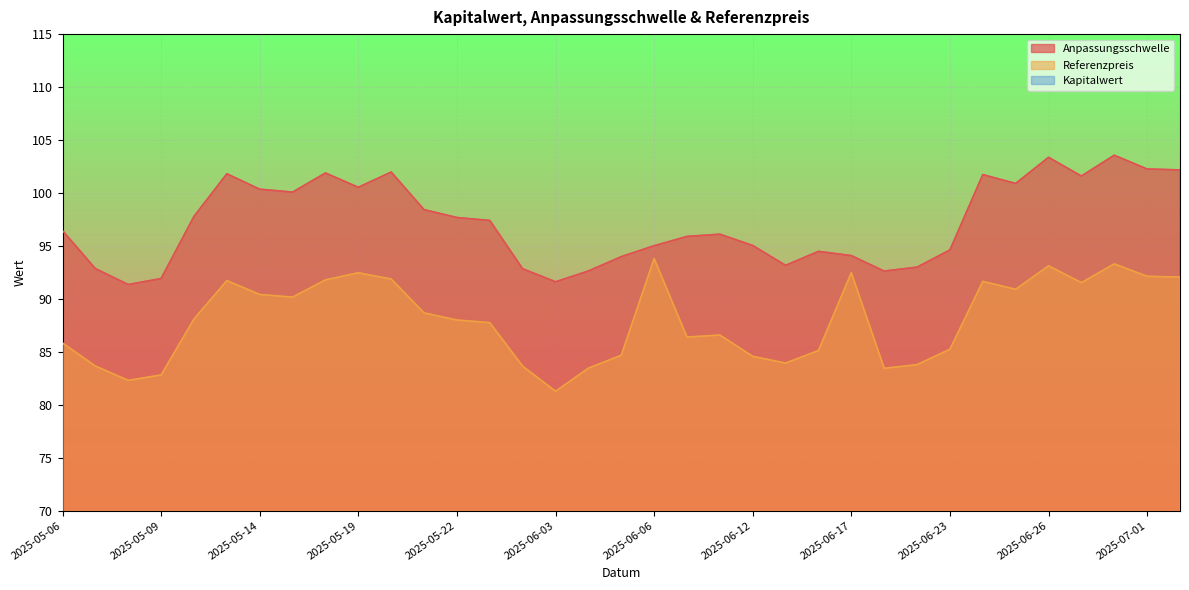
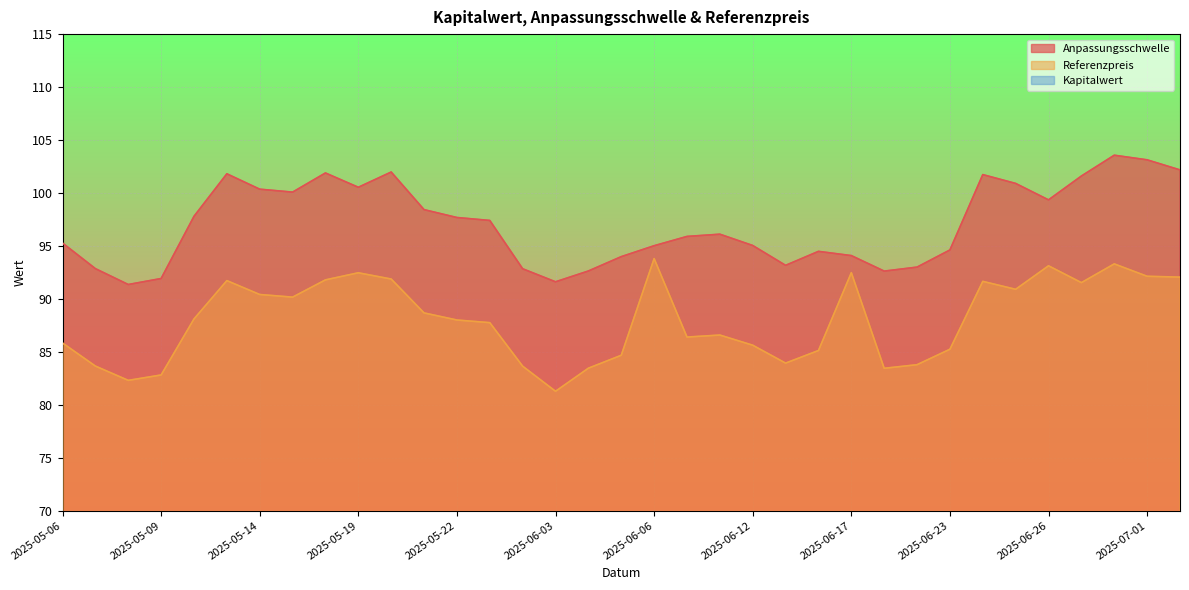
Anpassungsschwelle, 2025-05-06: 96.4 -> 95.3
Referenzpreis, 2025-06-12: 84.6 -> 85.6
Anpassungsschwelle, 2025-06-26: 103.4 -> 99.3
Anpassungsschwelle, 2025-07-01: 102.3 -> 103.1
